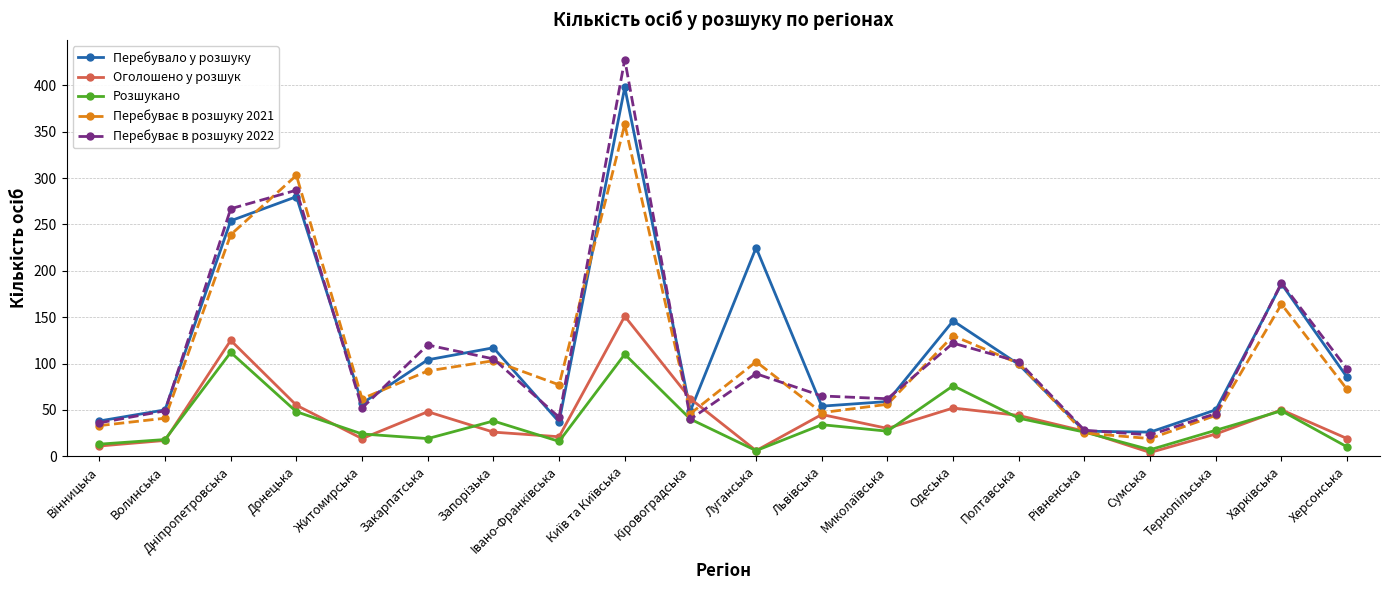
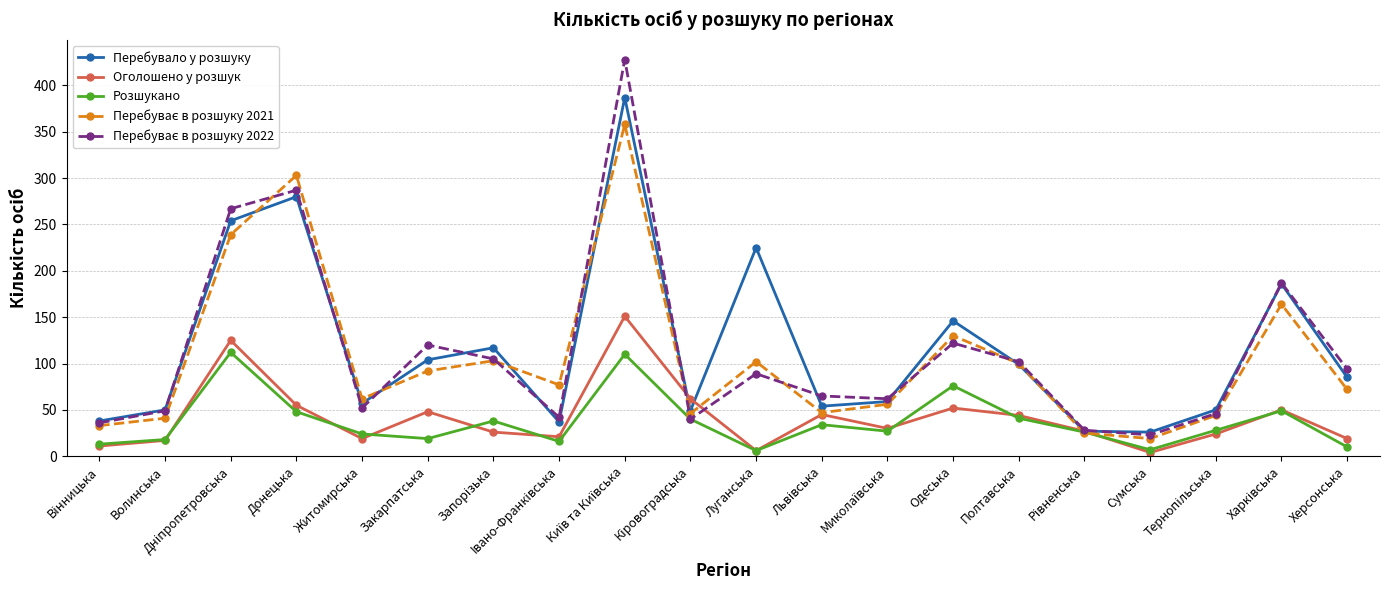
Перебувало у розшуку, Київ та Київська: 400 -> 390
